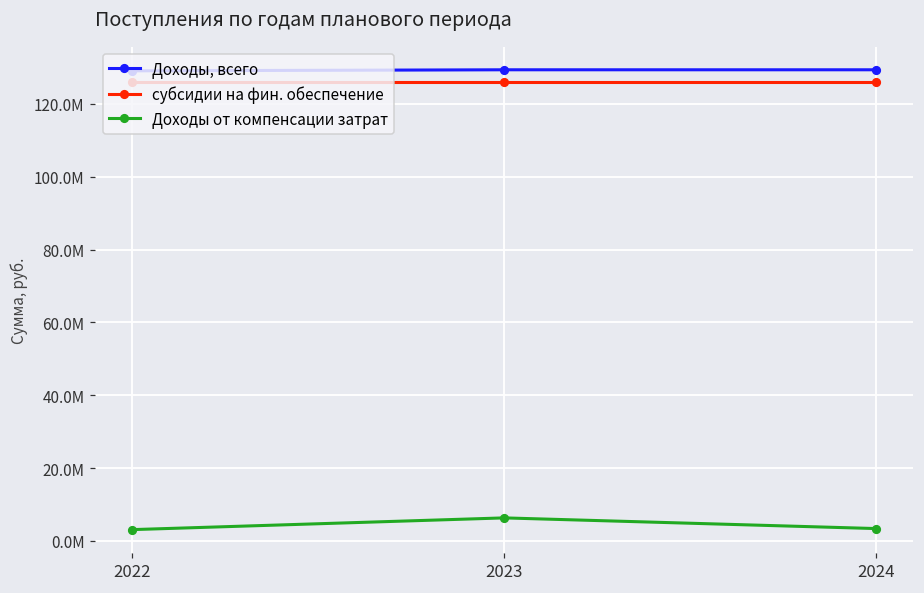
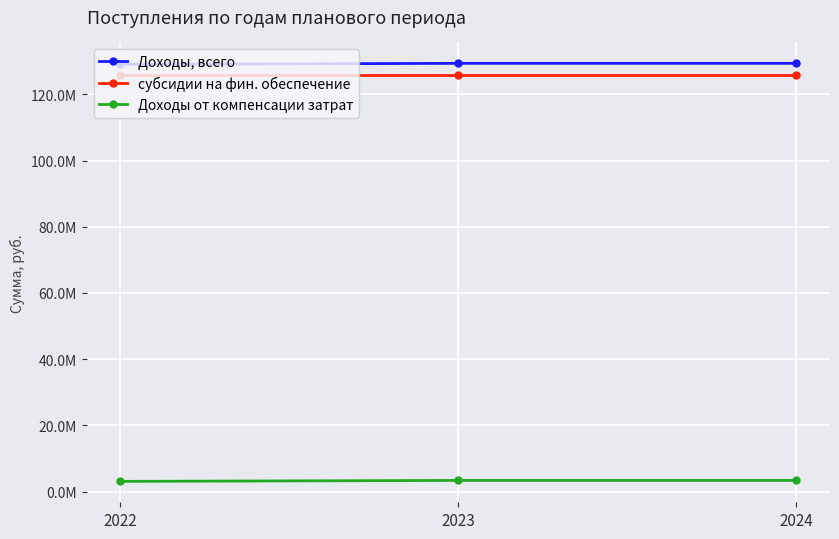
Доходы от компенсации затрат, 2023: 6000000 -> 3000000
